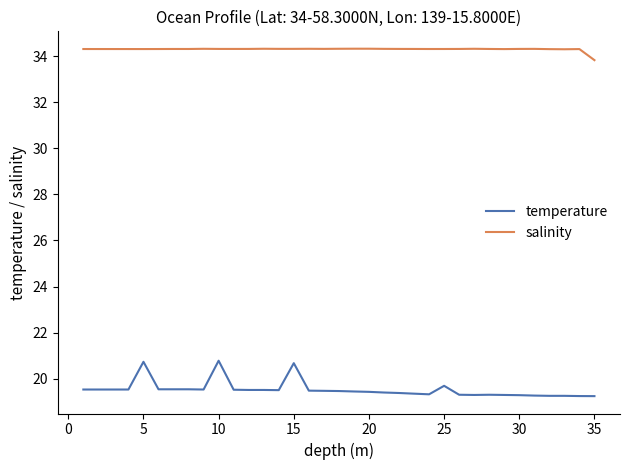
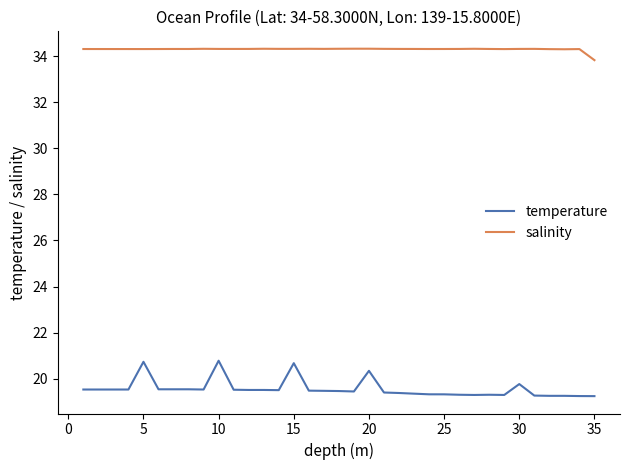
temperature, 20: 19.4 -> 20.3
temperature, 25: 19.7 -> 19.3
temperature, 30: 19.3 -> 19.8
